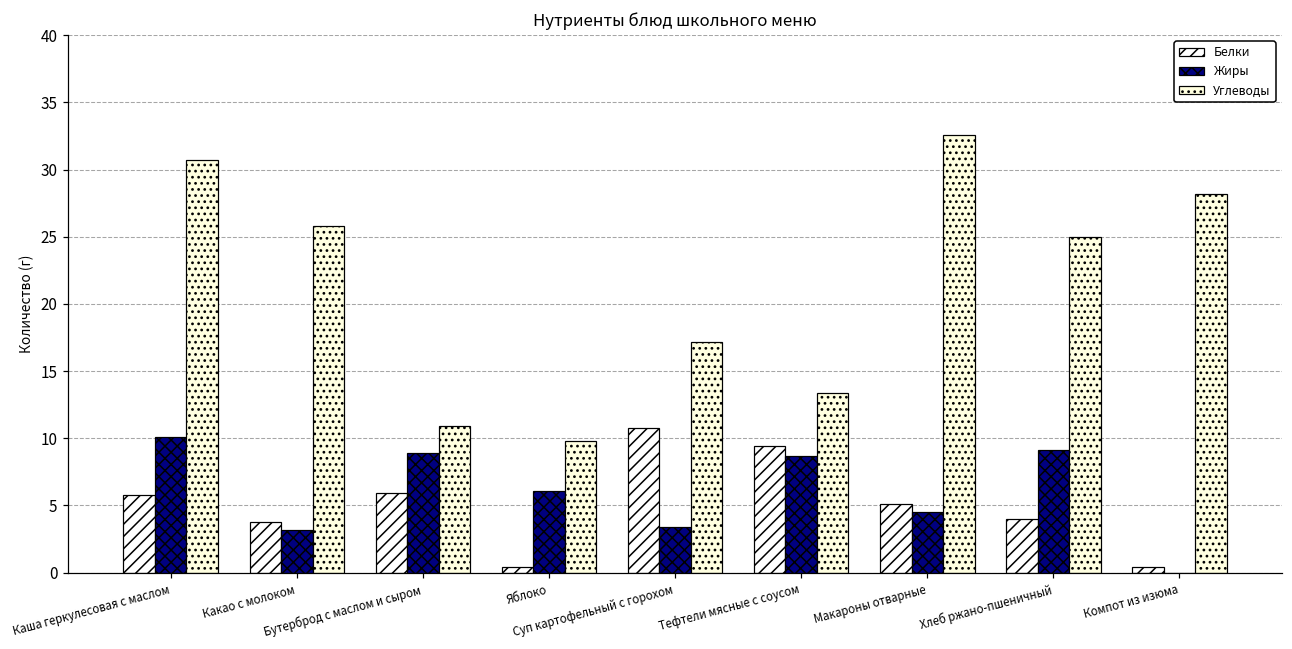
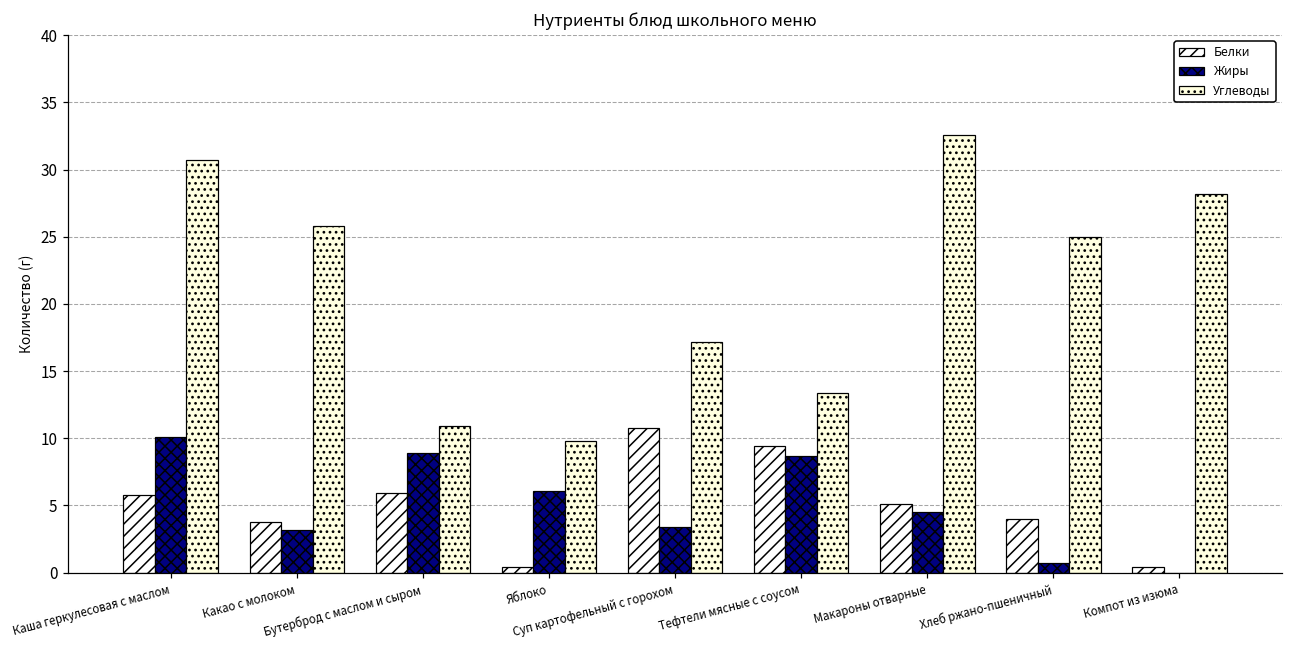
Жиры, Хлеб ржано-пшеничный: 9.1 -> 0.8
